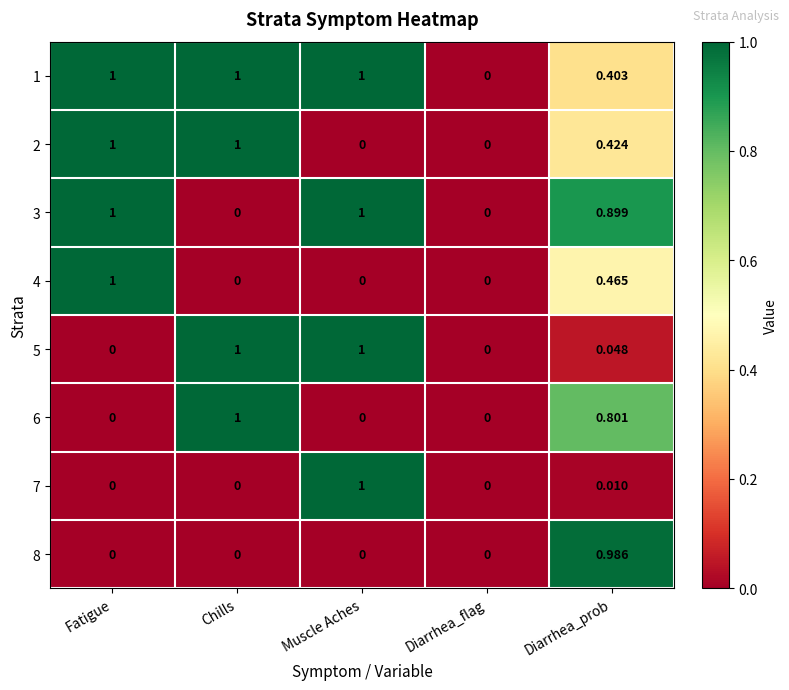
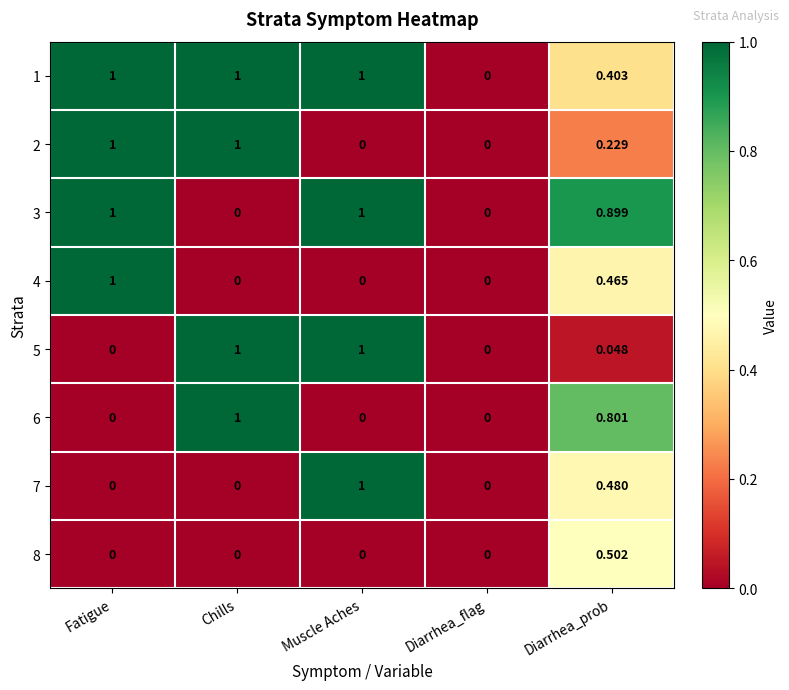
2, Diarrhea_prob: 0.424 -> 0.229
7, Diarrhea_prob: 0.010 -> 0.480
8, Diarrhea_prob: 0.986 -> 0.502
